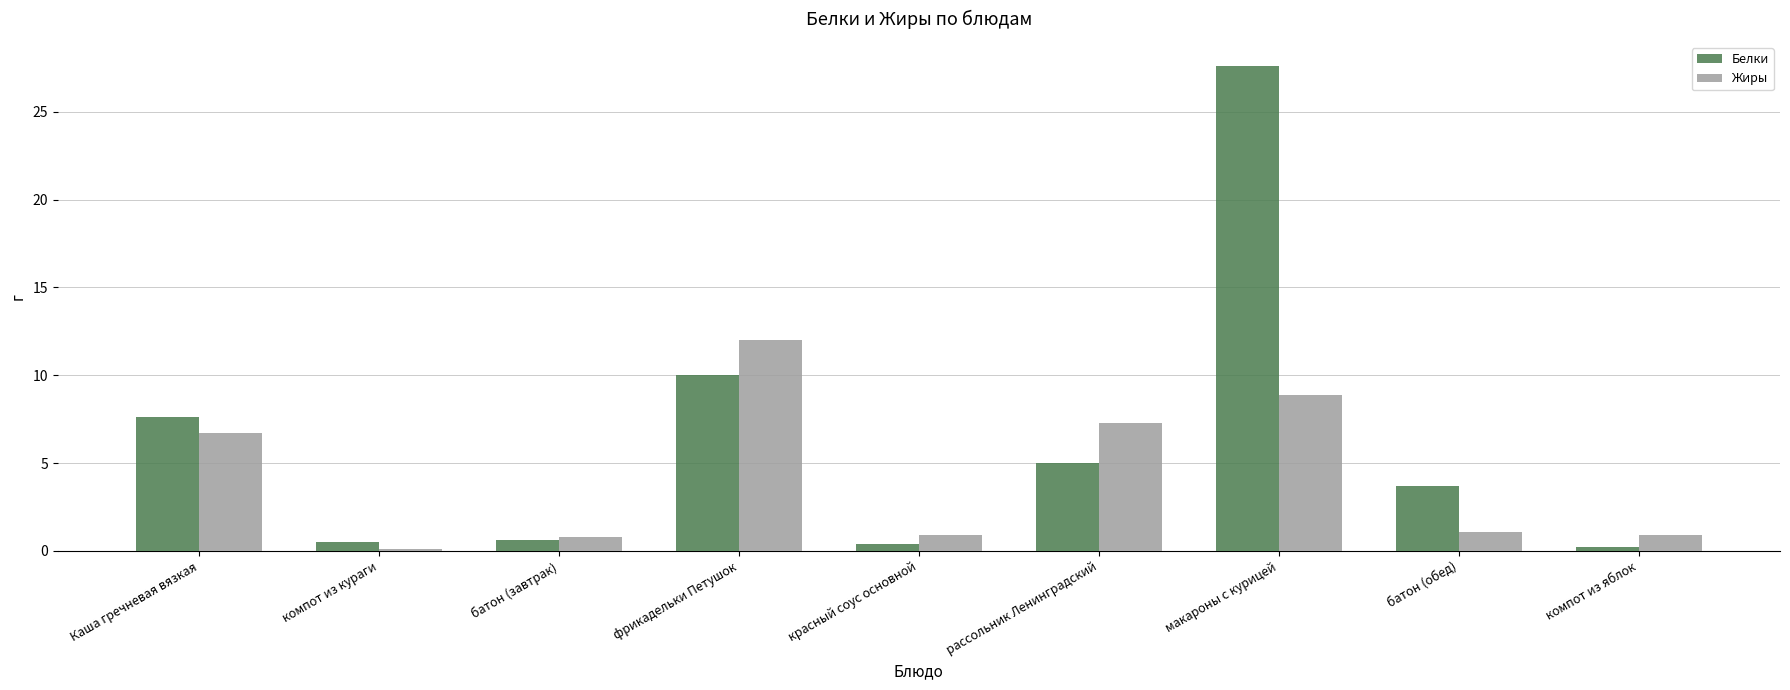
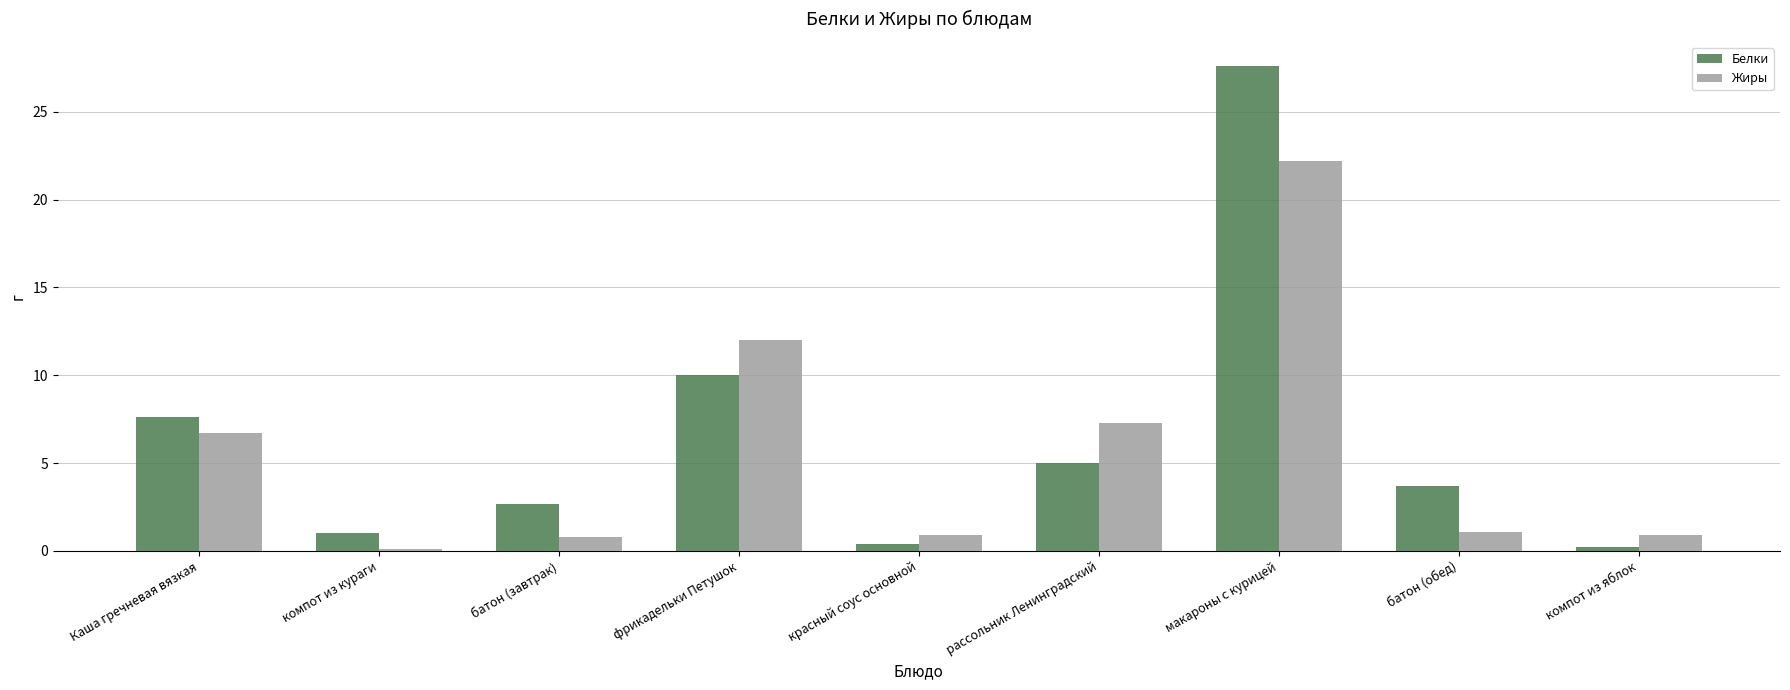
Белки, компот из кураги: 0.5 -> 1.0
Белки, батон (завтрак): 0.6 -> 2.7
Жиры, макароны с курицей: 8.9 -> 22.2
